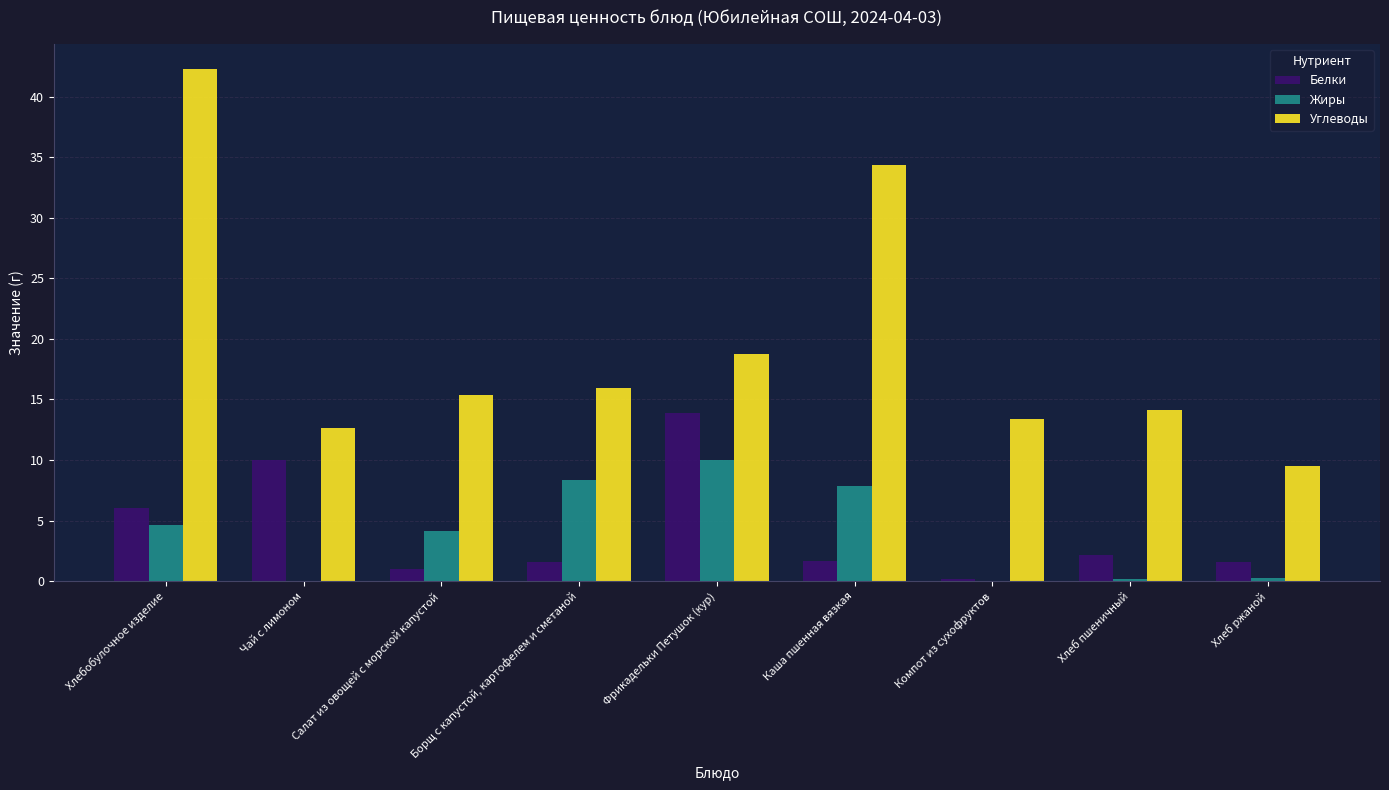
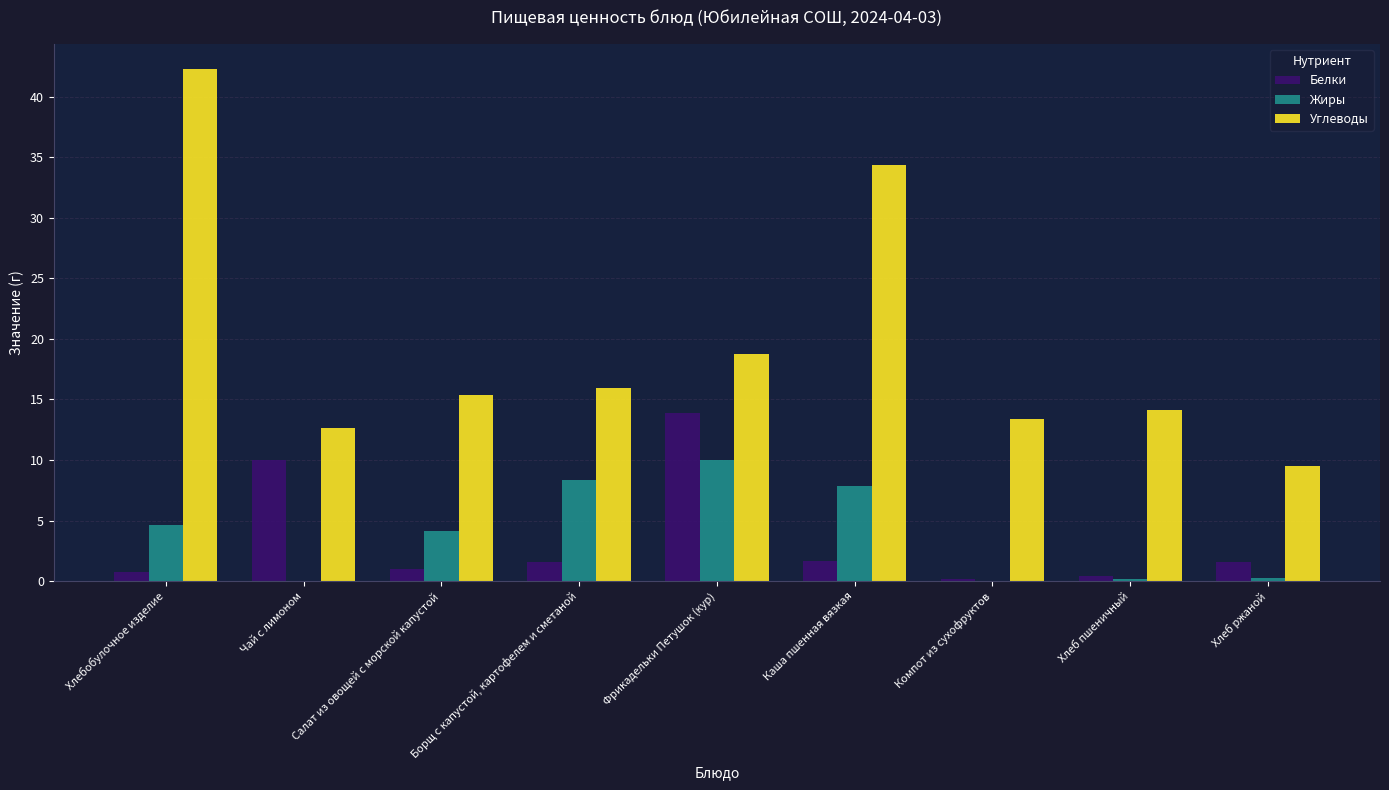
Белки, Хлебобулочное изделие: 6.0 -> 0.8
Белки, Хлеб пшеничный: 2.1 -> 0.4
